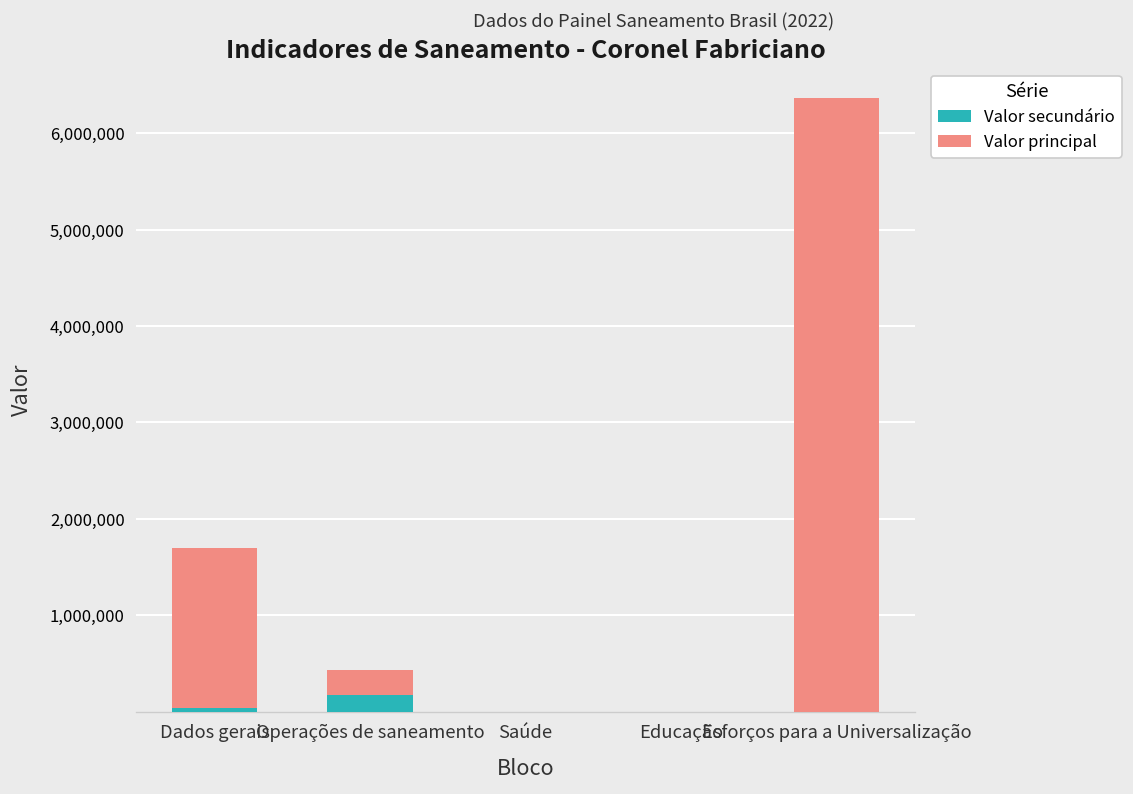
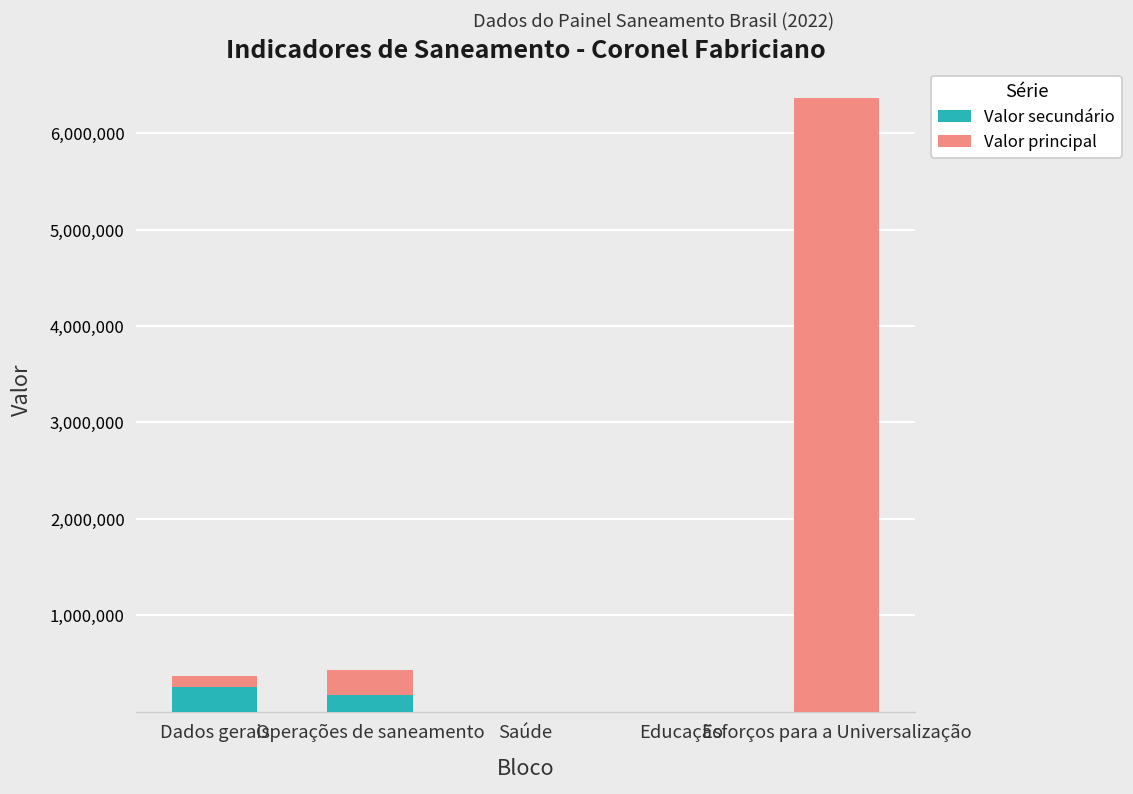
Valor secundário, Dados gerais: 0 -> 300,000
Valor principal, Dados gerais: 1,700,000 -> 100,000
